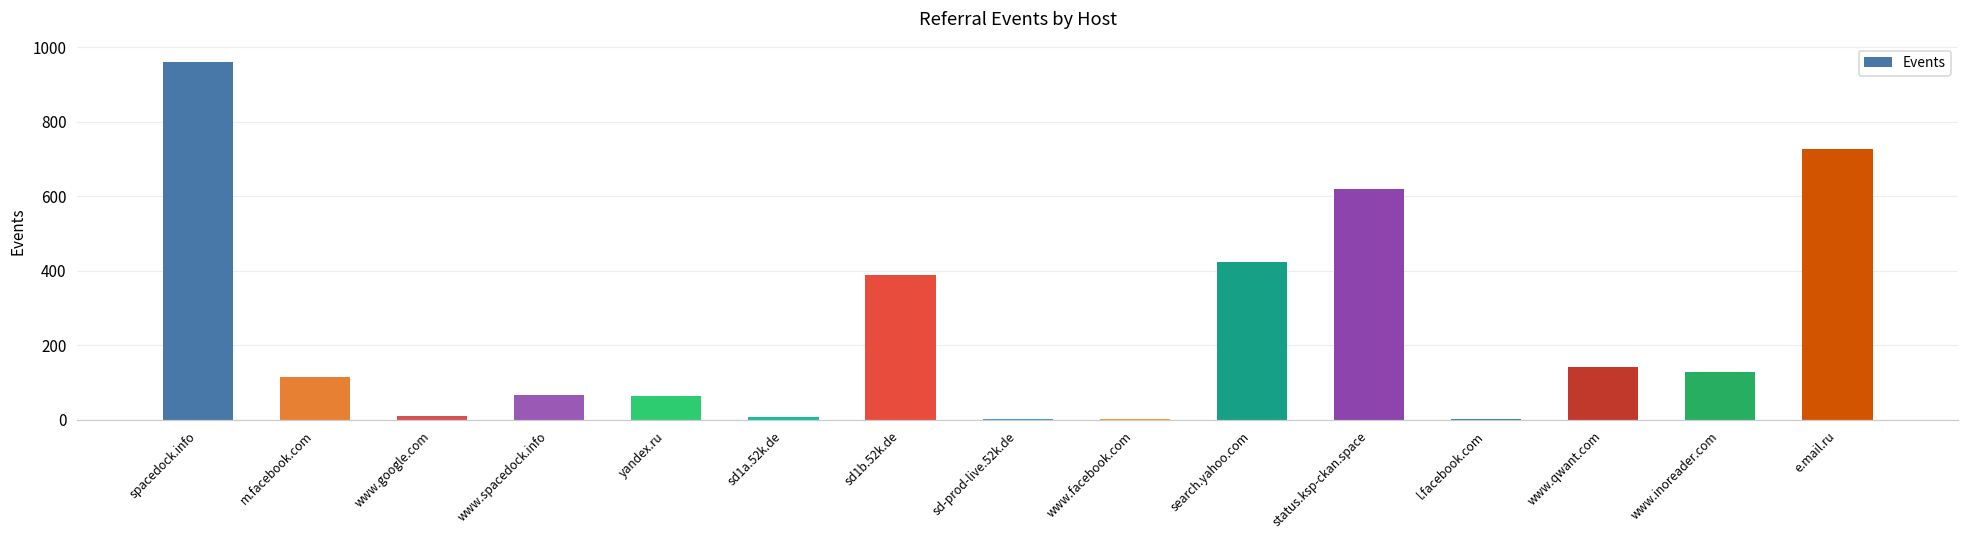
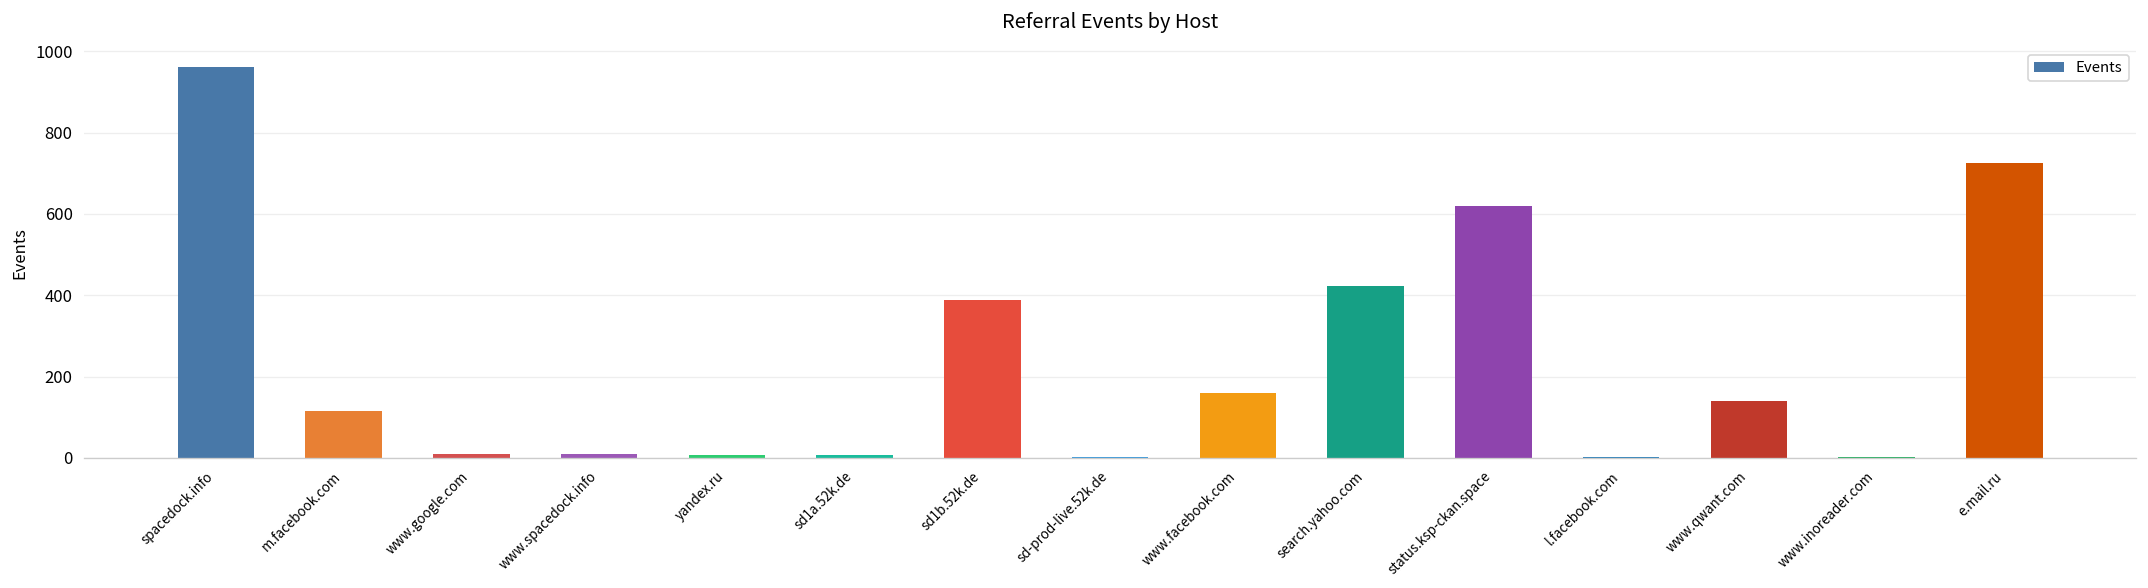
www.spacedock.info: 70 -> 10
yandex.ru: 60 -> 10
www.facebook.com: 0 -> 160
www.inoreader.com: 130 -> 0
